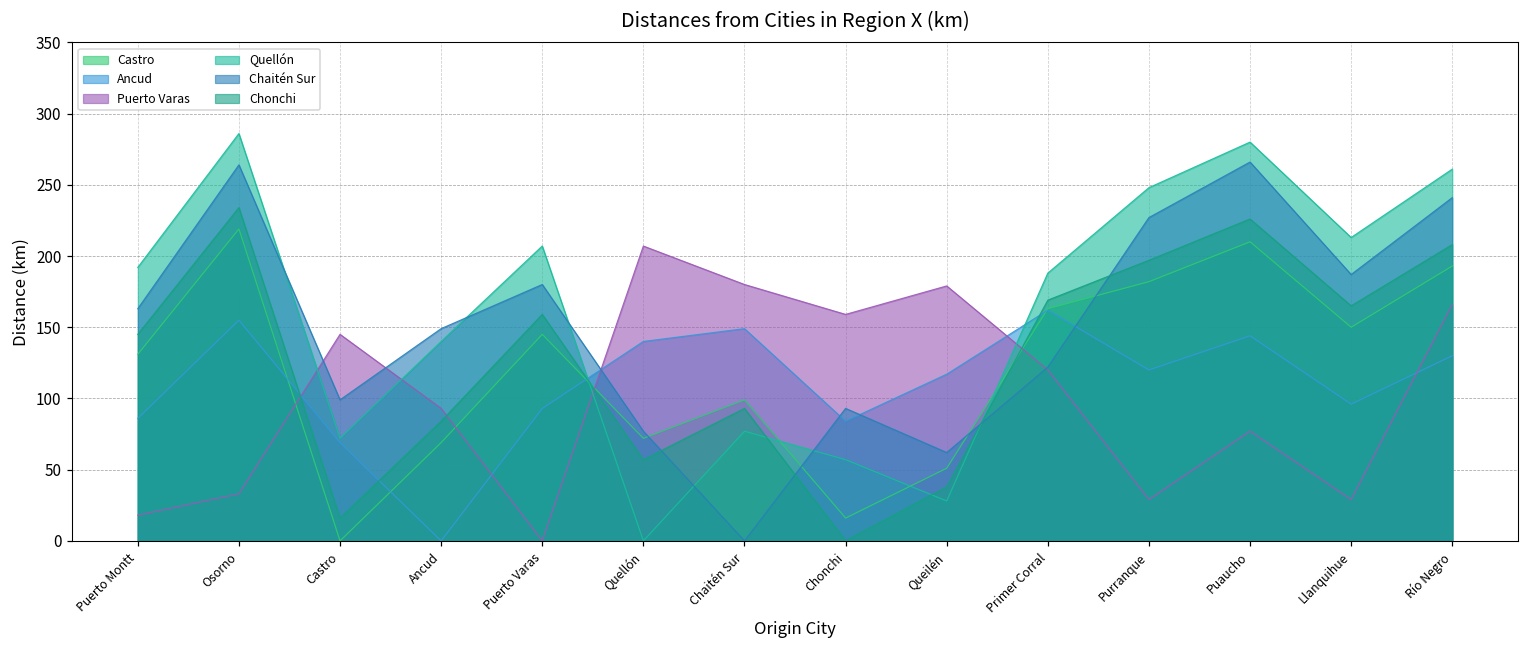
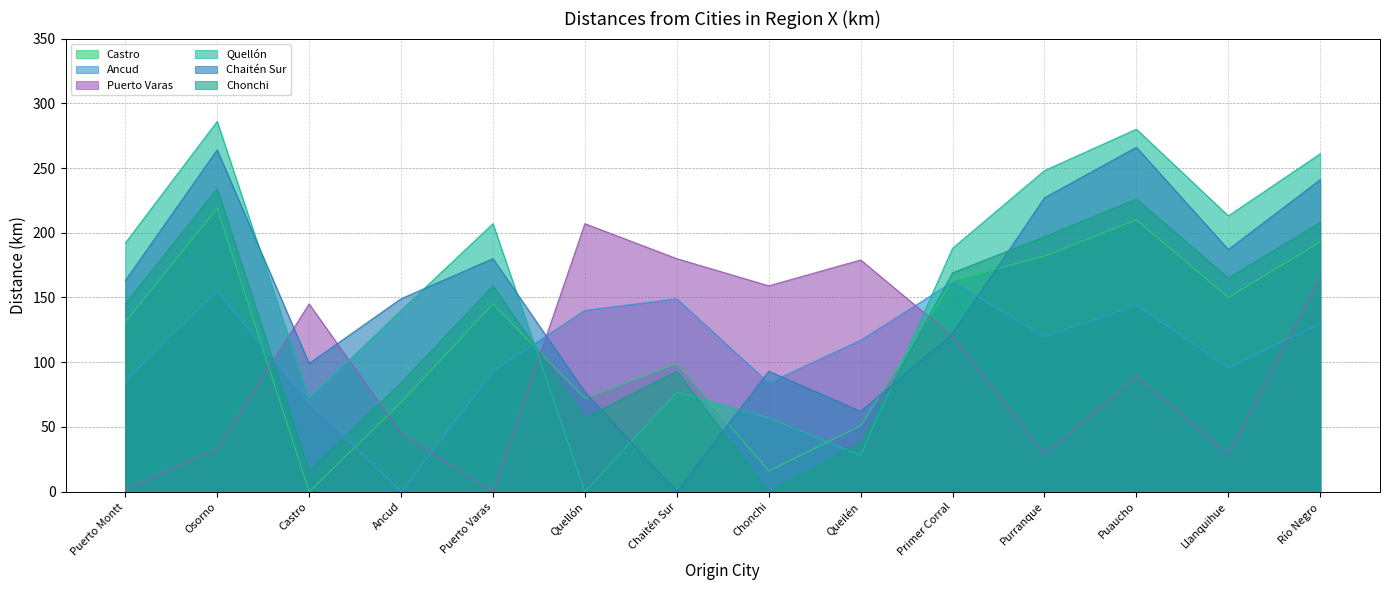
Puerto Varas, Puerto Montt: 18 -> 2
Puerto Varas, Ancud: 93 -> 45
Puerto Varas, Puaucho: 77 -> 89
